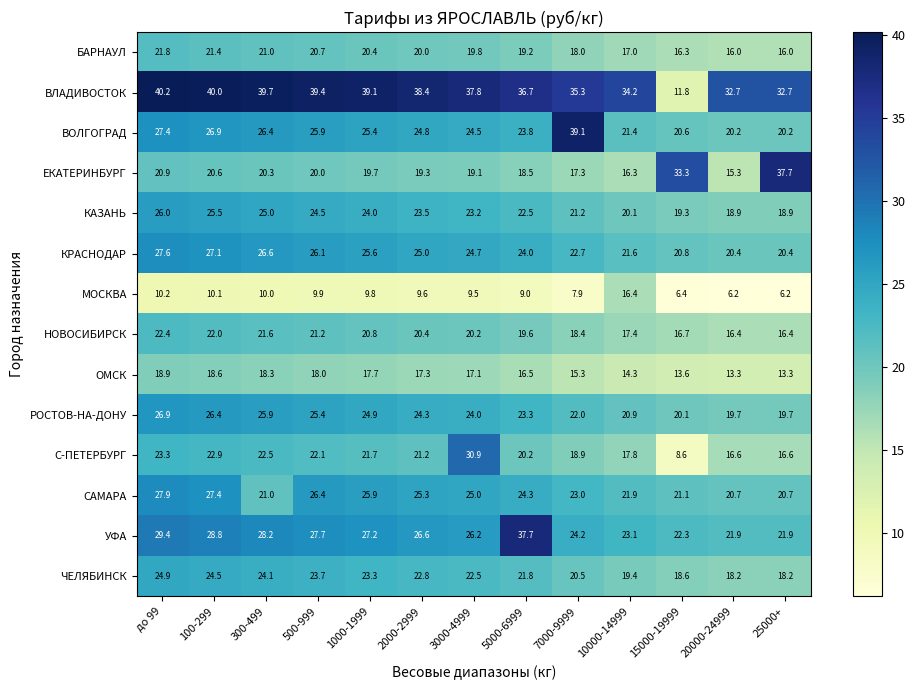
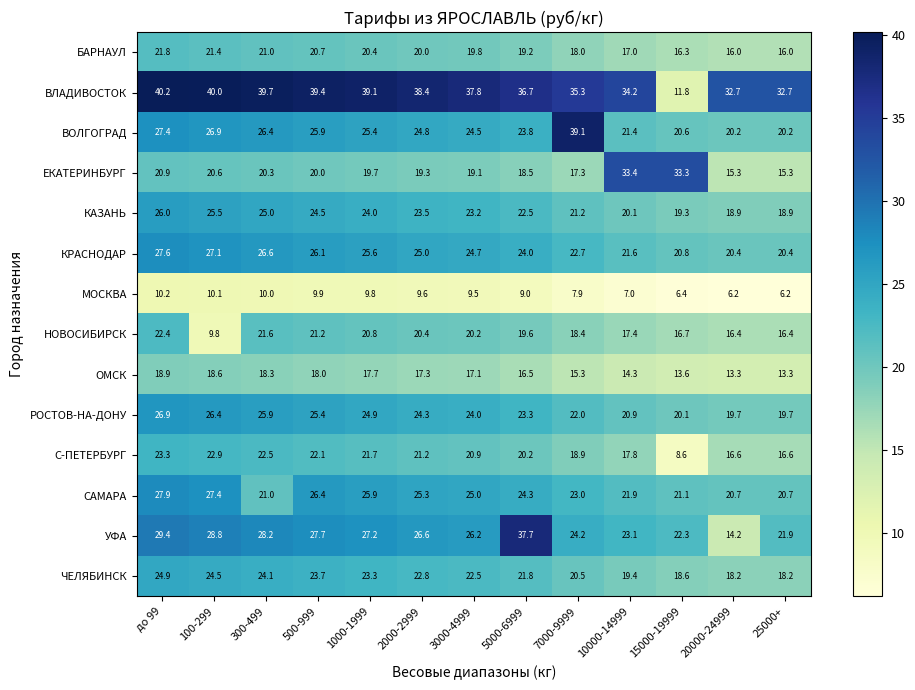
ЕКАТЕРИНБУРГ, 10000-14999: 16.3 -> 33.4
ЕКАТЕРИНБУРГ, 25000+: 37.7 -> 15.3
МОСКВА, 10000-14999: 16.4 -> 7.0
НОВОСИБИРСК, 100-299: 22.0 -> 9.8
С-ПЕТЕРБУРГ, 3000-4999: 30.9 -> 20.9
УФА, 20000-24999: 21.9 -> 14.2
